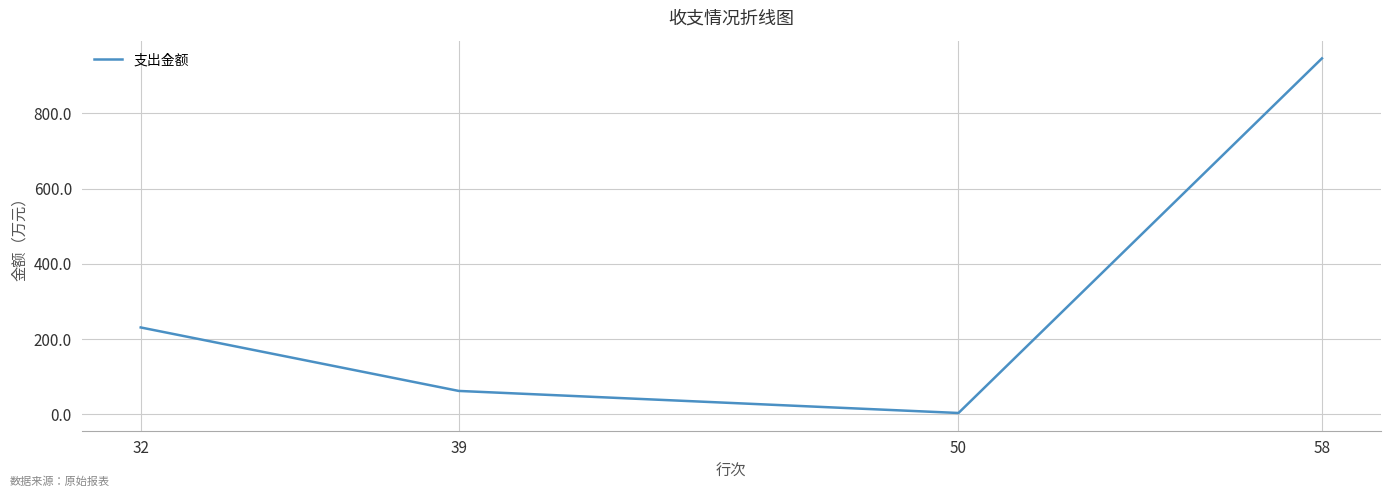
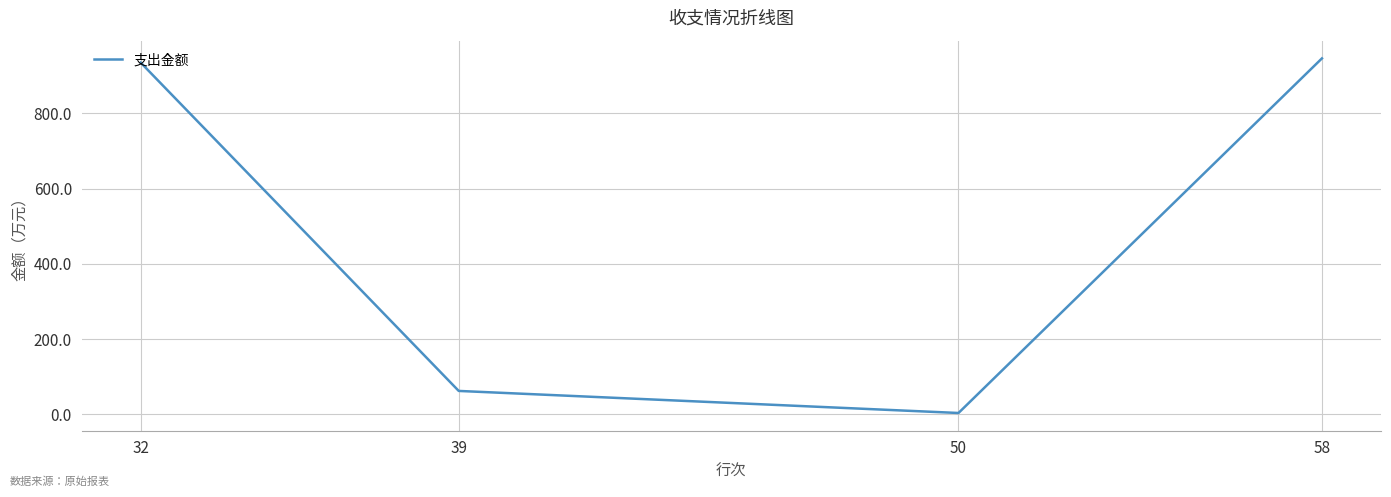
32: 230 -> 930
